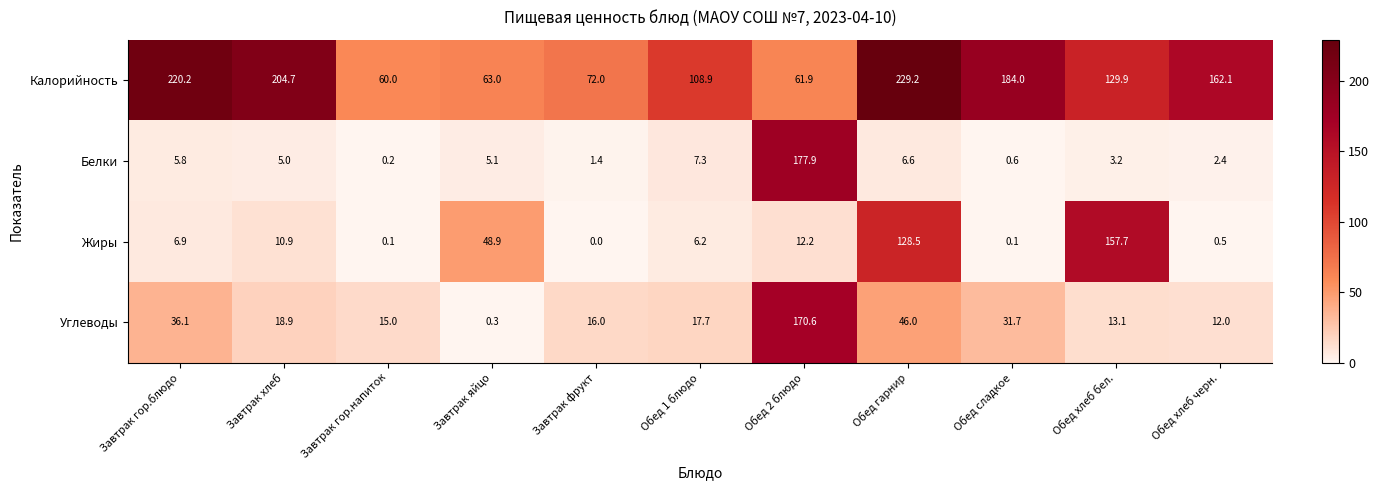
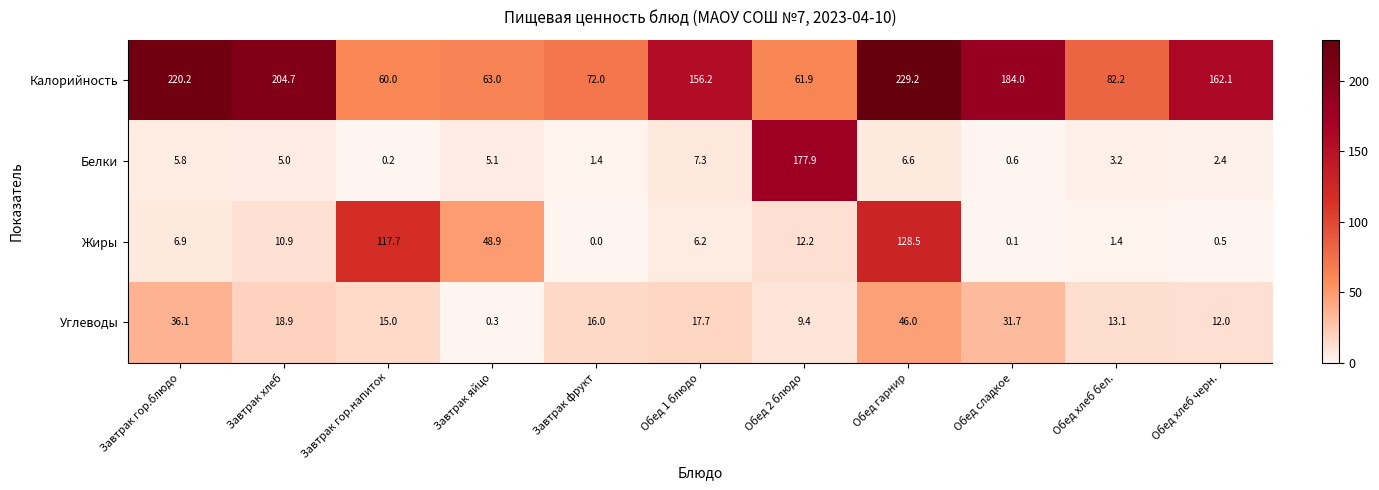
Калорийность, Обед 1 блюдо: 108.9 -> 156.2
Калорийность, Обед хлеб бел.: 129.9 -> 82.2
Жиры, Завтрак гор.напиток: 0.1 -> 117.7
Жиры, Обед хлеб бел.: 157.7 -> 1.4
Углеводы, Обед 2 блюдо: 170.6 -> 9.4
